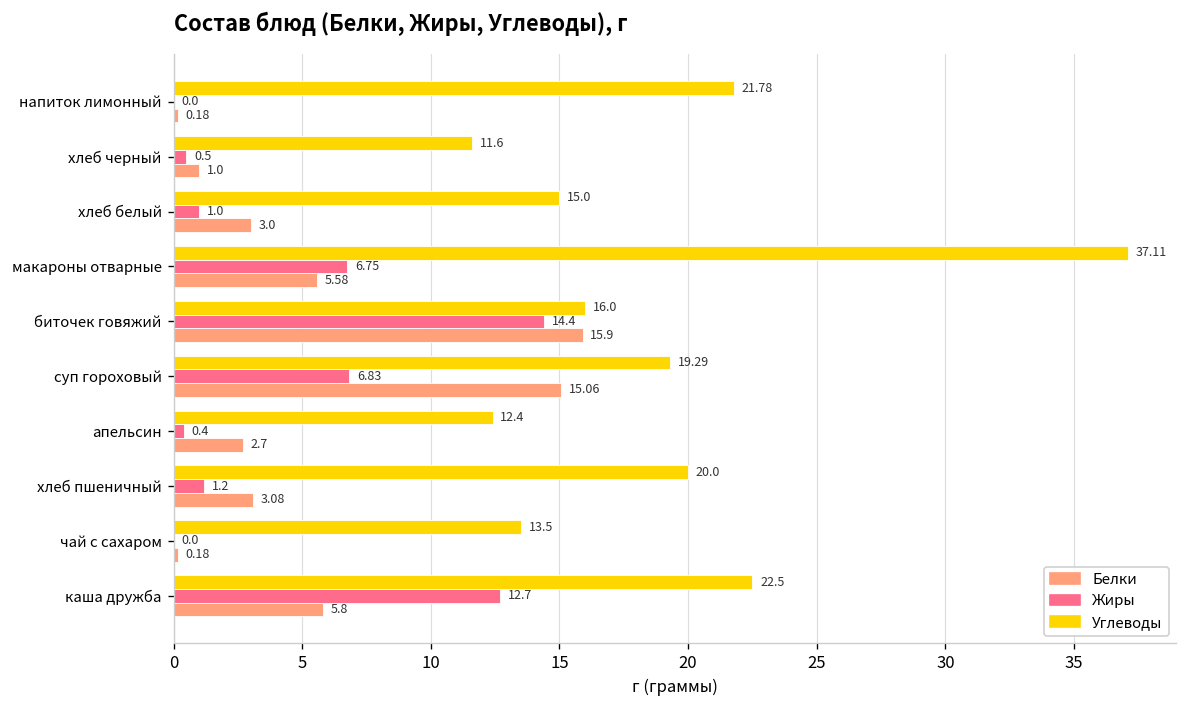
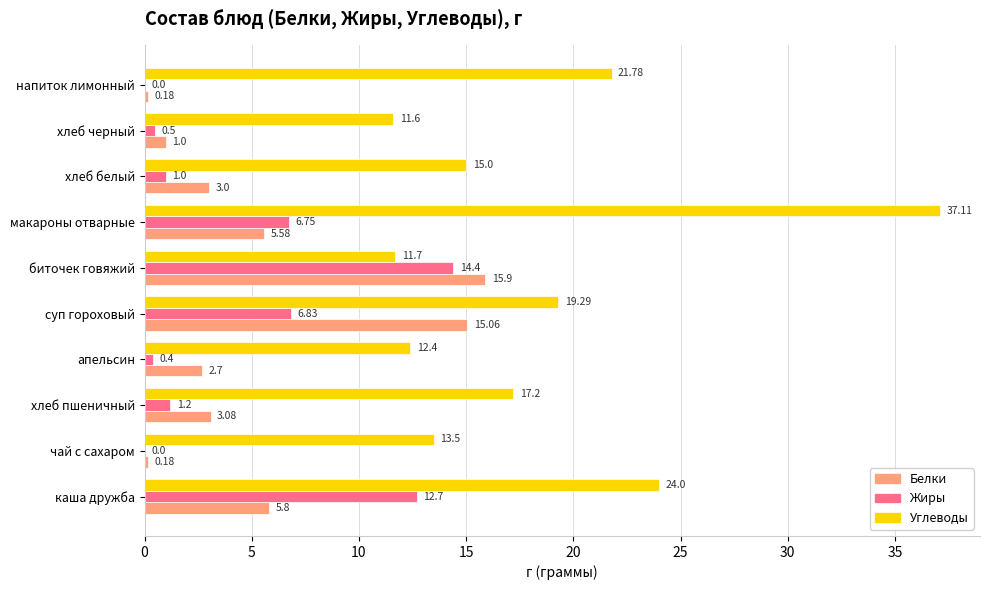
Углеводы, биточек говяжий: 16.0 -> 11.7
Углеводы, хлеб пшеничный: 20.0 -> 17.2
Углеводы, каша дружба: 22.5 -> 24.0
